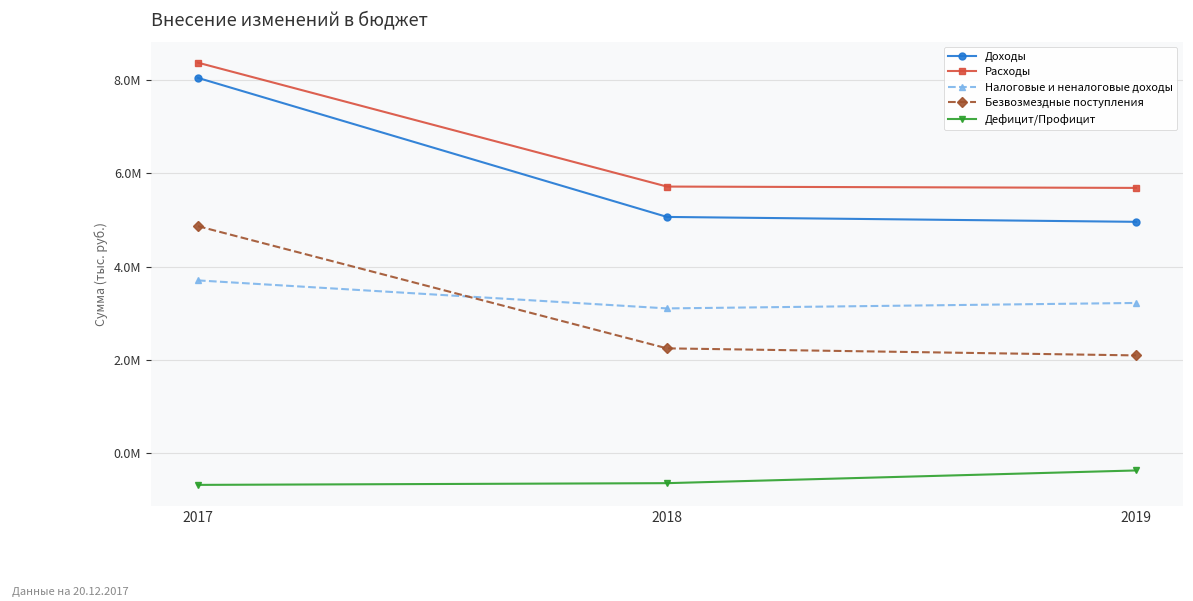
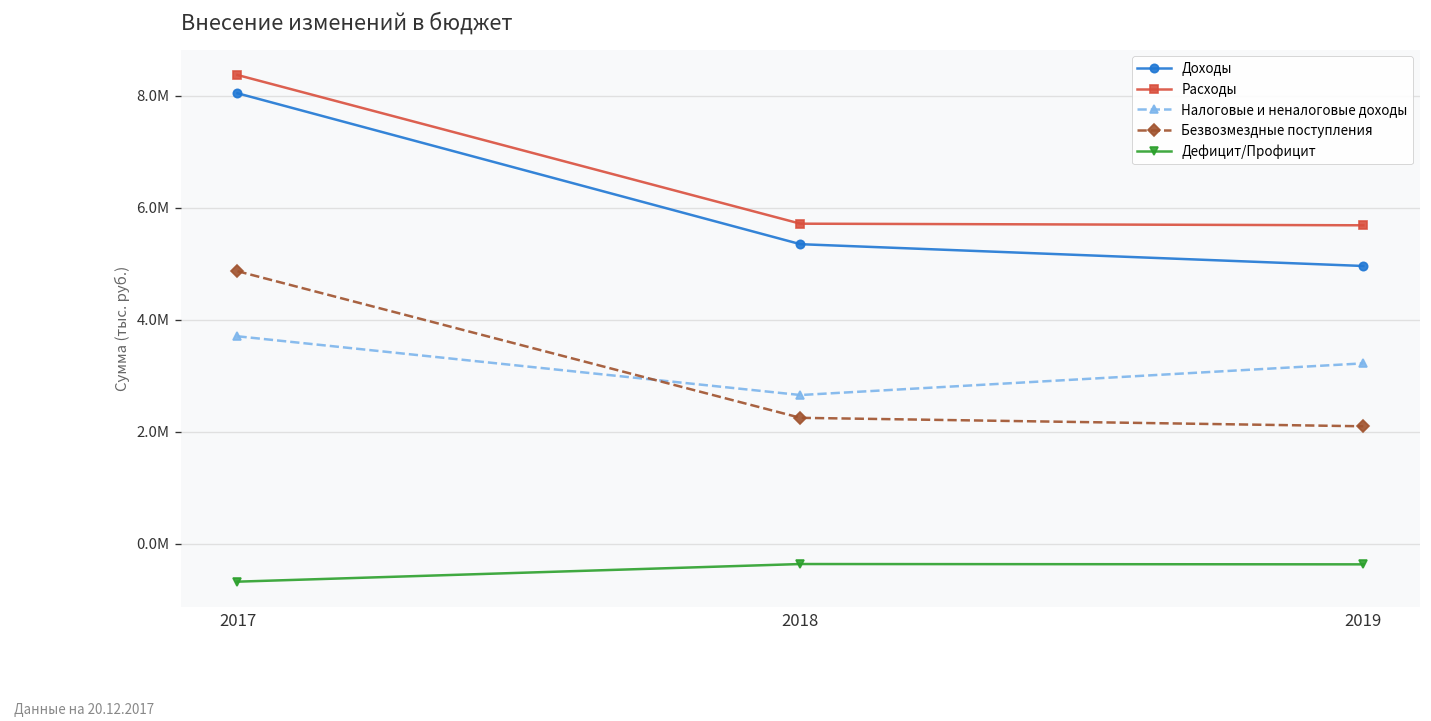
Доходы, 2018: 5100000 -> 5300000
Налоговые и неналоговые доходы, 2018: 3100000 -> 2700000
Дефицит/Профицит, 2018: -600000 -> -400000
